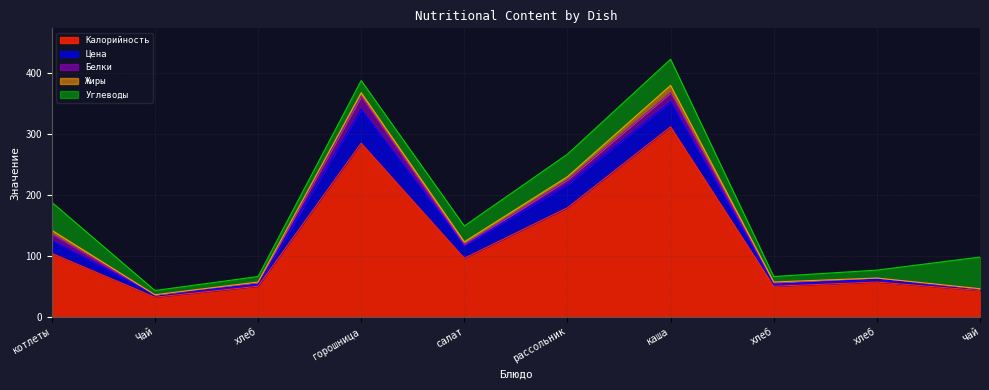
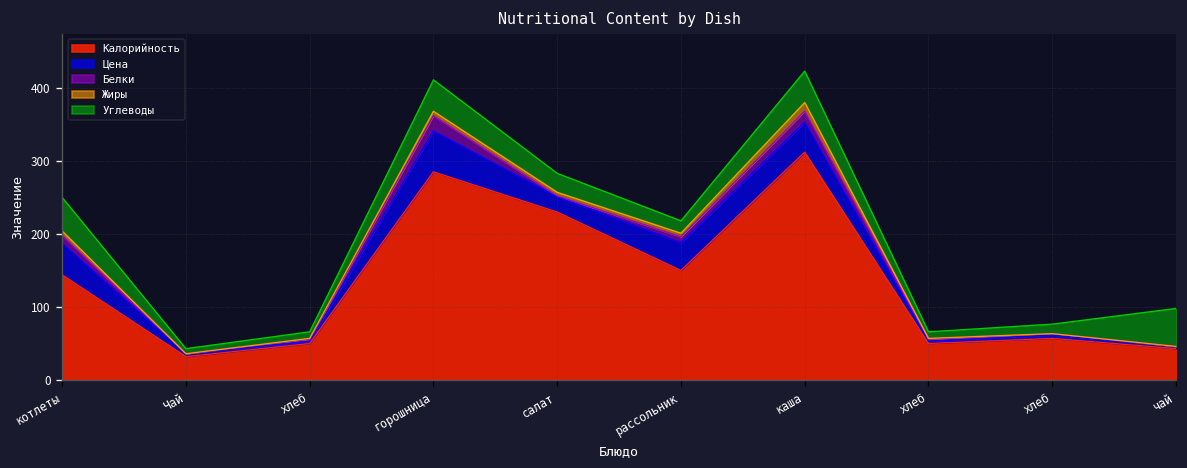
Калорийность, котлеты: 100 -> 140
Цена, котлеты: 20 -> 40
Углеводы, горошница: 20 -> 40
Калорийность, салат: 100 -> 230
Калорийность, рассольник: 180 -> 150
Углеводы, рассольник: 40 -> 20
